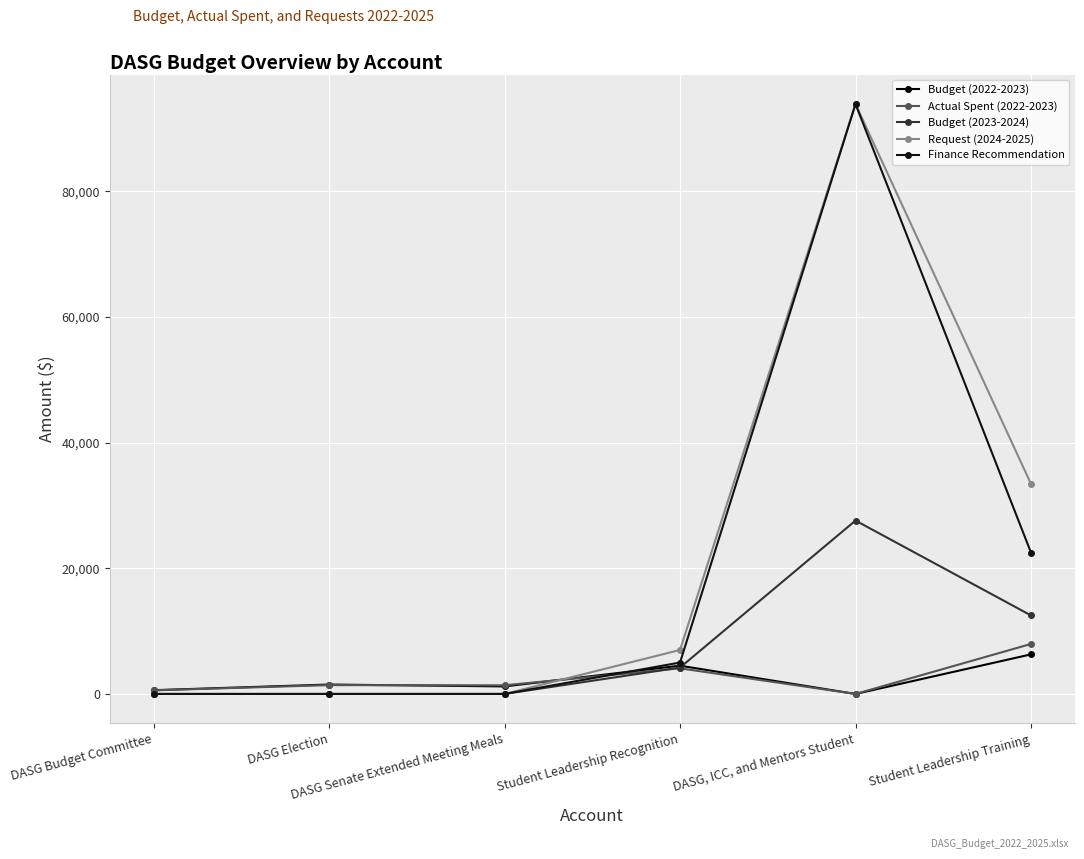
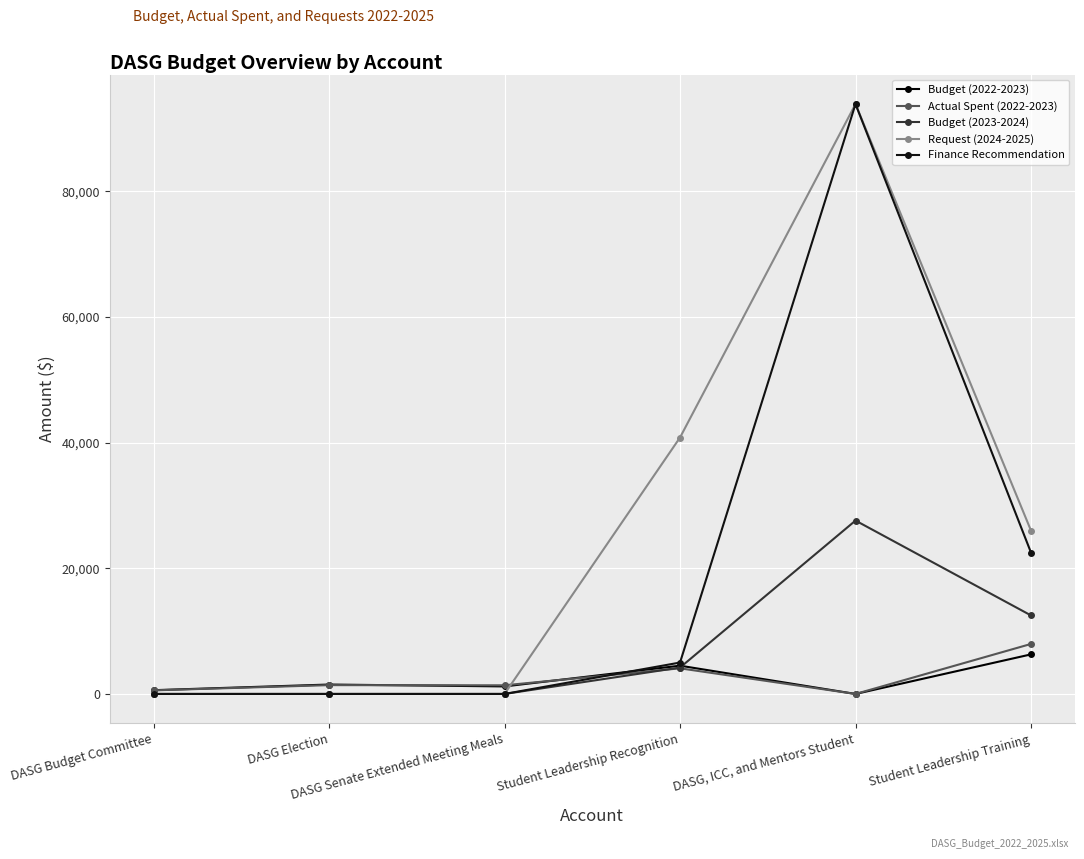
Request (2024-2025), Student Leadership Recognition: 7,000 -> 41,000
Request (2024-2025), Student Leadership Training: 33,000 -> 26,000
